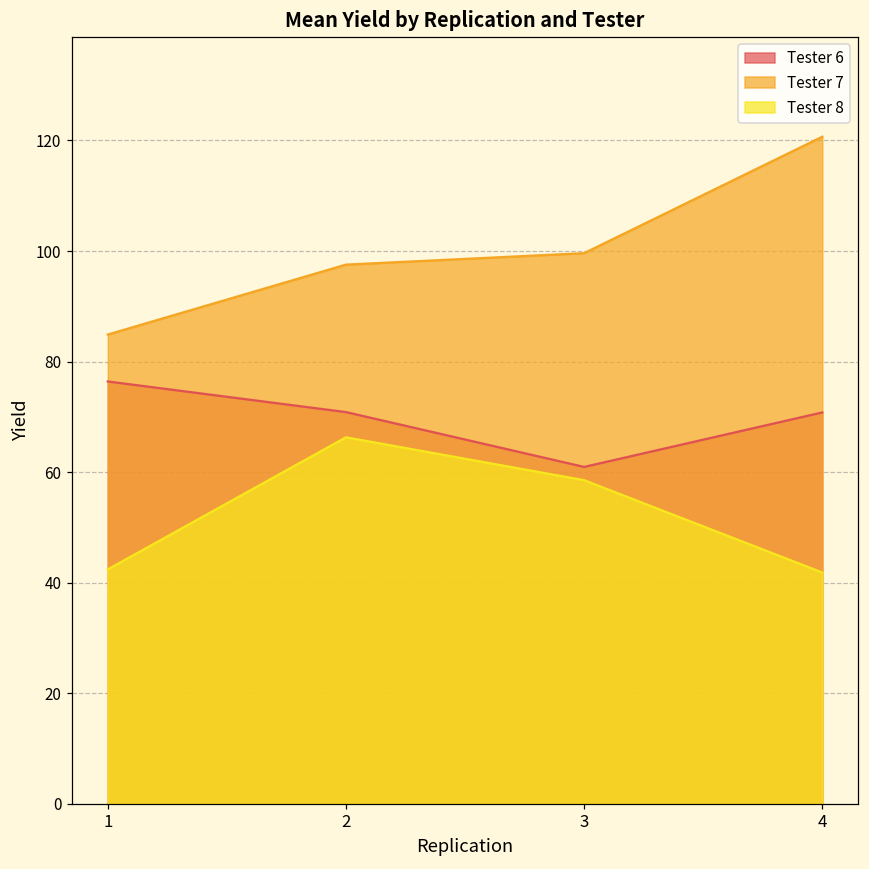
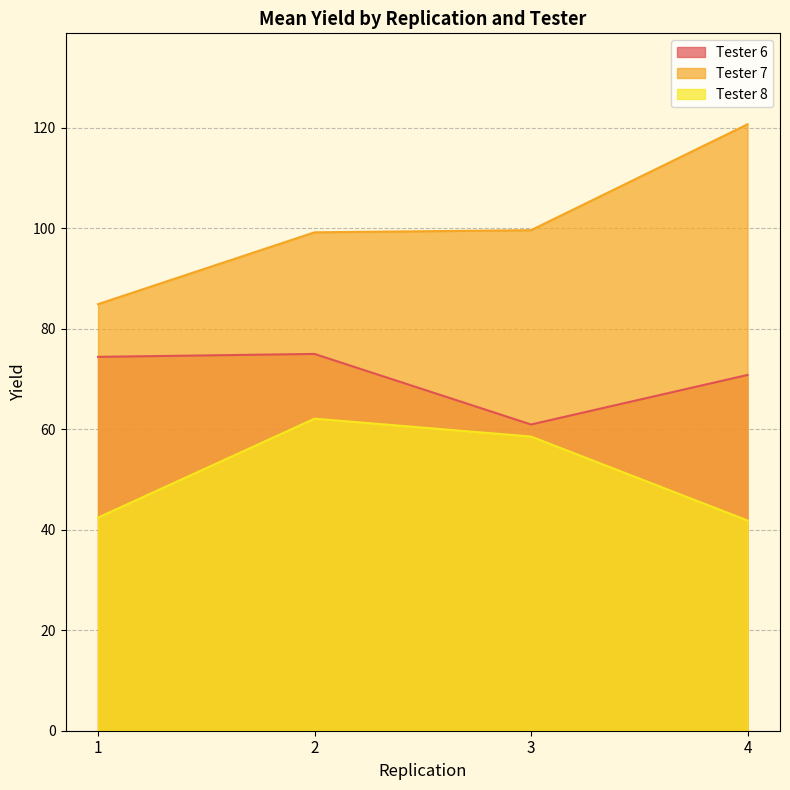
Tester 6, 1: 76 -> 74
Tester 6, 2: 71 -> 75
Tester 7, 2: 98 -> 99
Tester 8, 2: 66 -> 62
